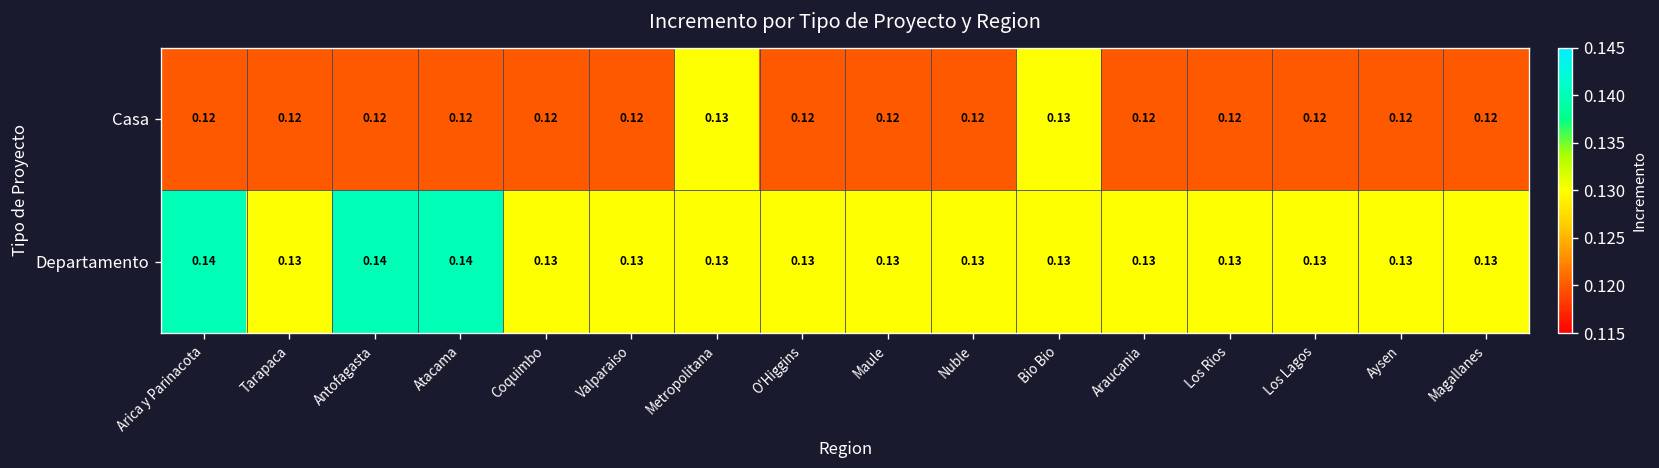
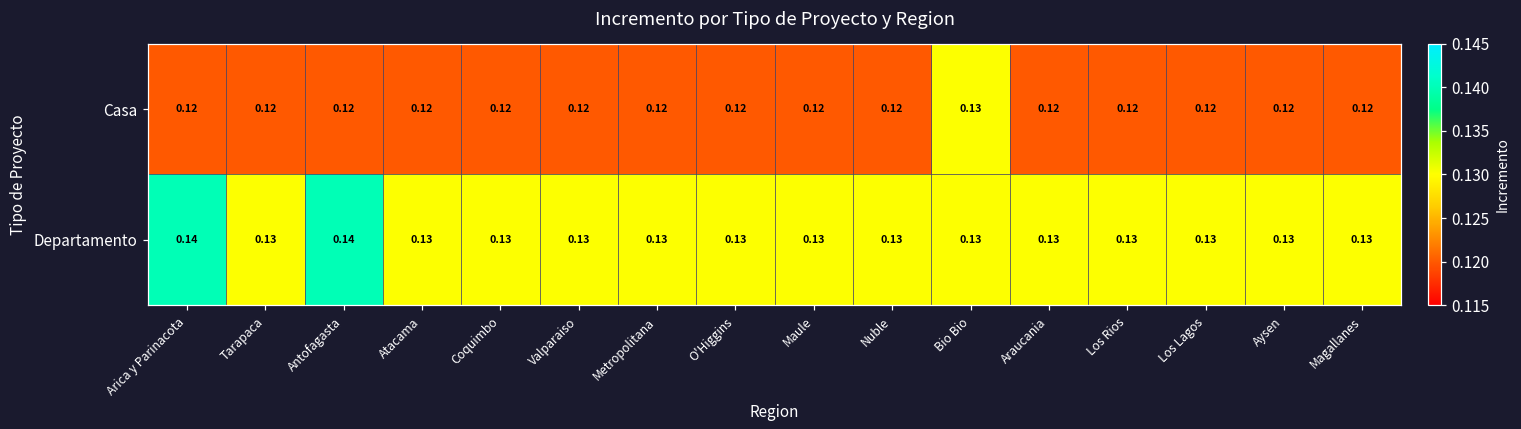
Casa, Metropolitana: 0.13 -> 0.12
Departamento, Atacama: 0.14 -> 0.13
